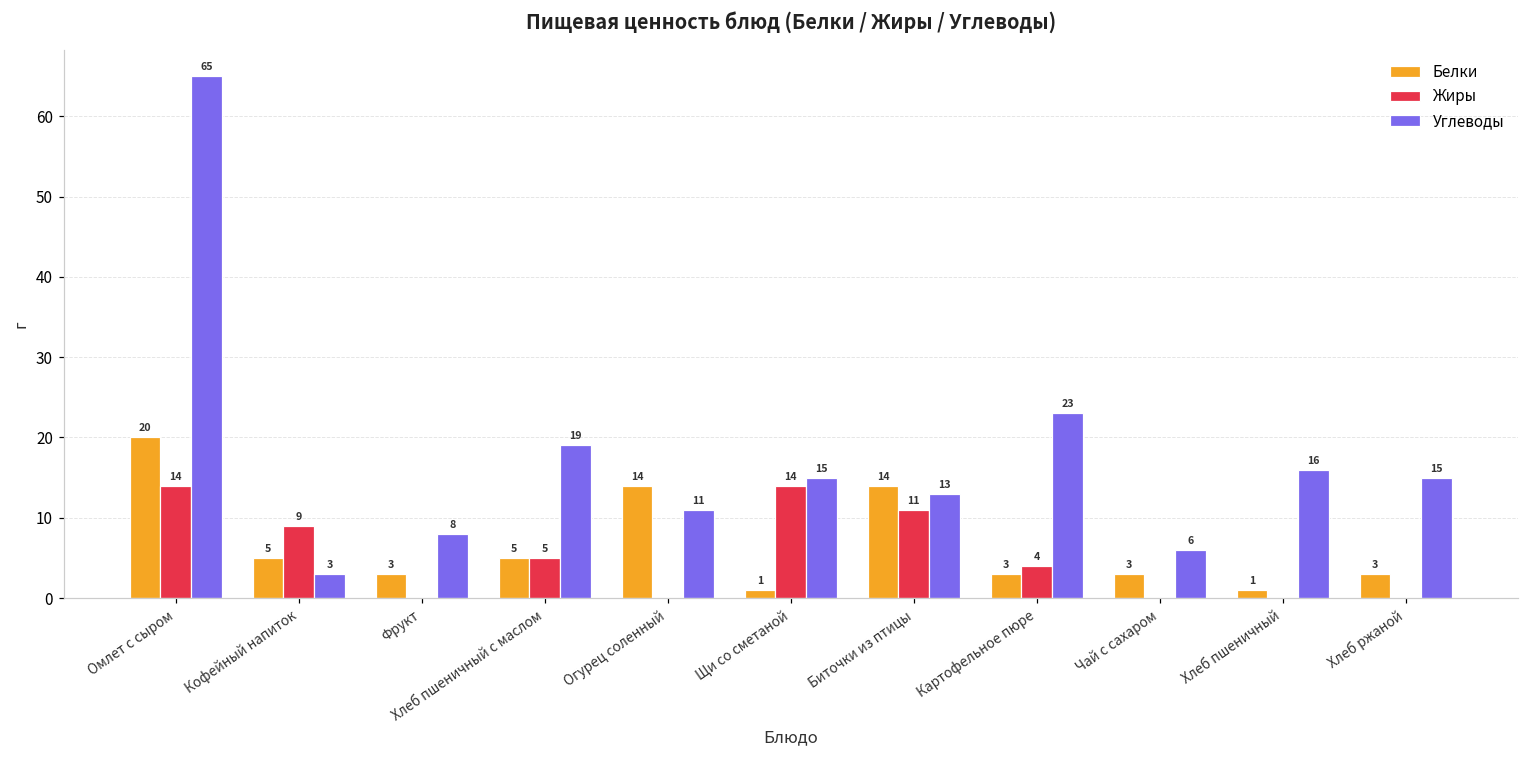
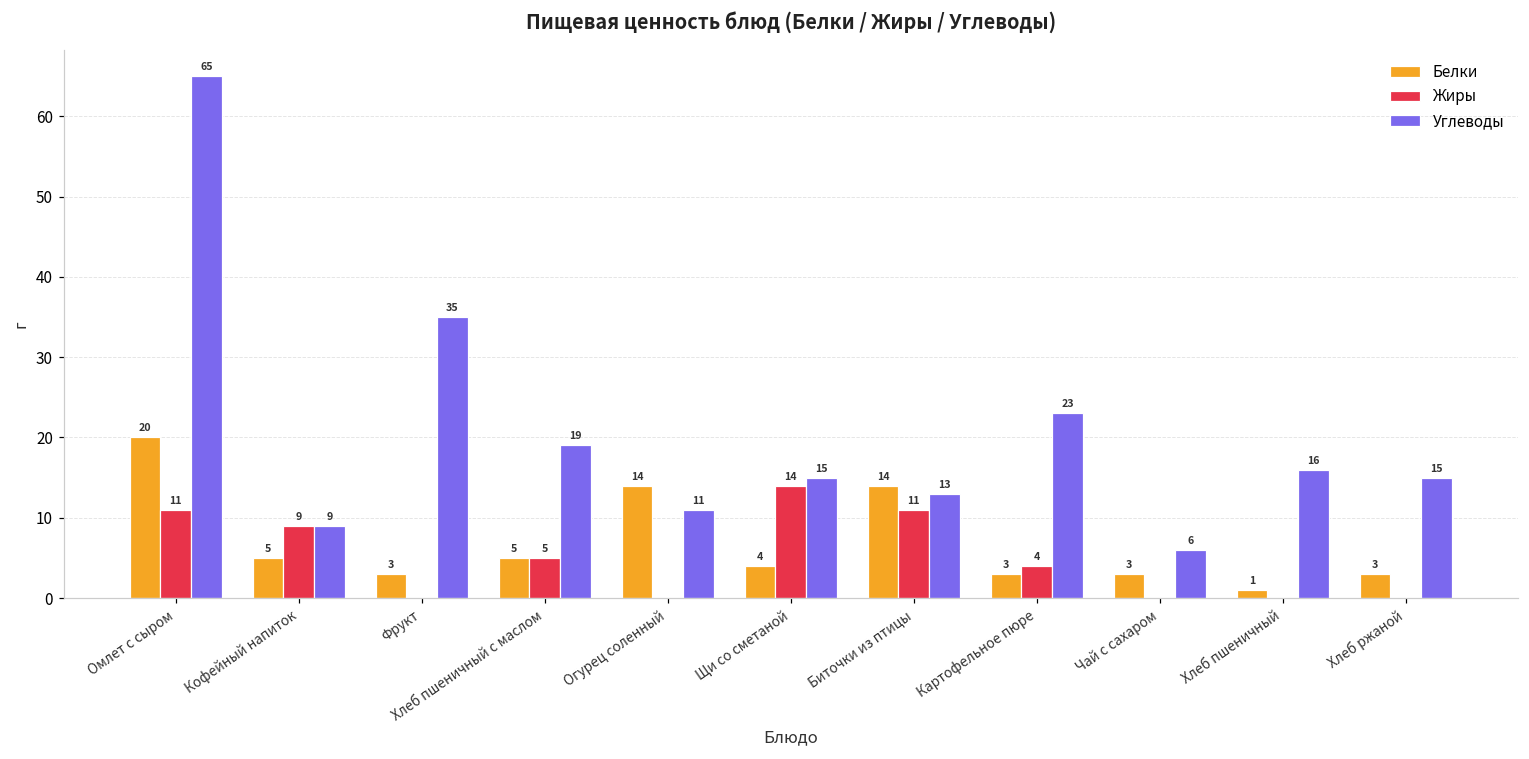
Жиры, Омлет с сыром: 14 -> 11
Углеводы, Кофейный напиток: 3 -> 9
Углеводы, Фрукт: 8 -> 35
Белки, Щи со сметаной: 1 -> 4
